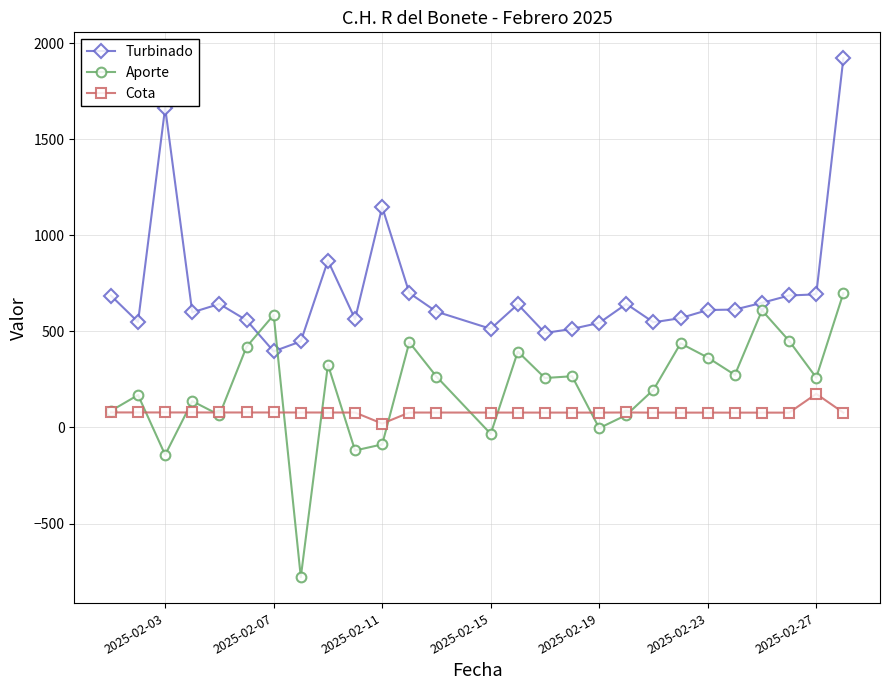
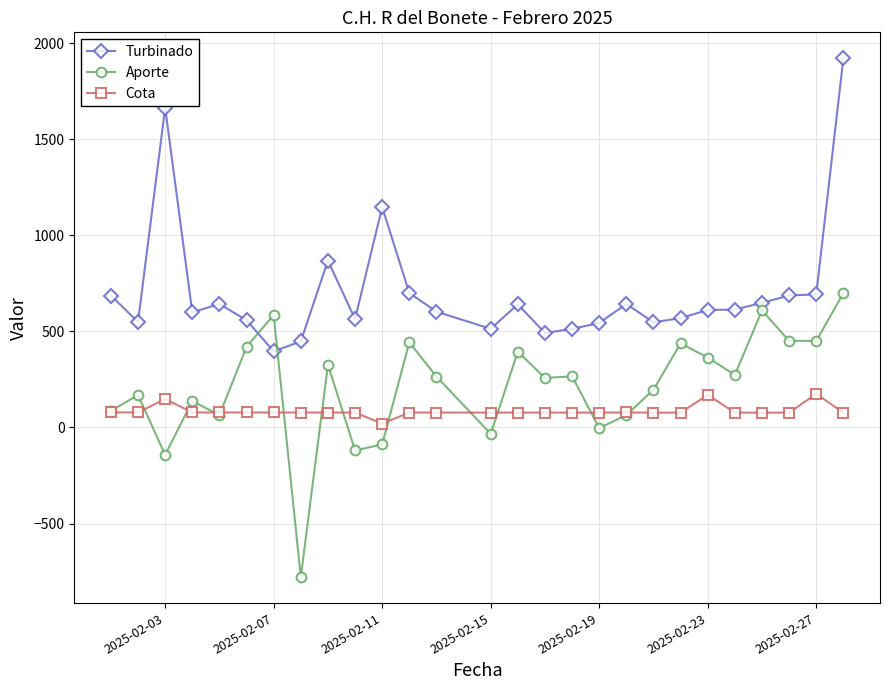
Cota, 2025-02-03: 80 -> 150
Cota, 2025-02-23: 80 -> 170
Aporte, 2025-02-27: 260 -> 450
